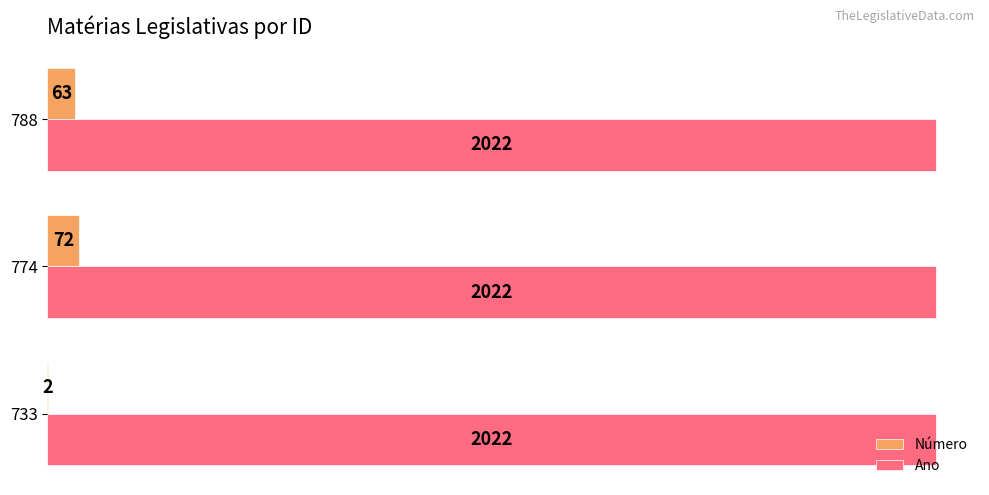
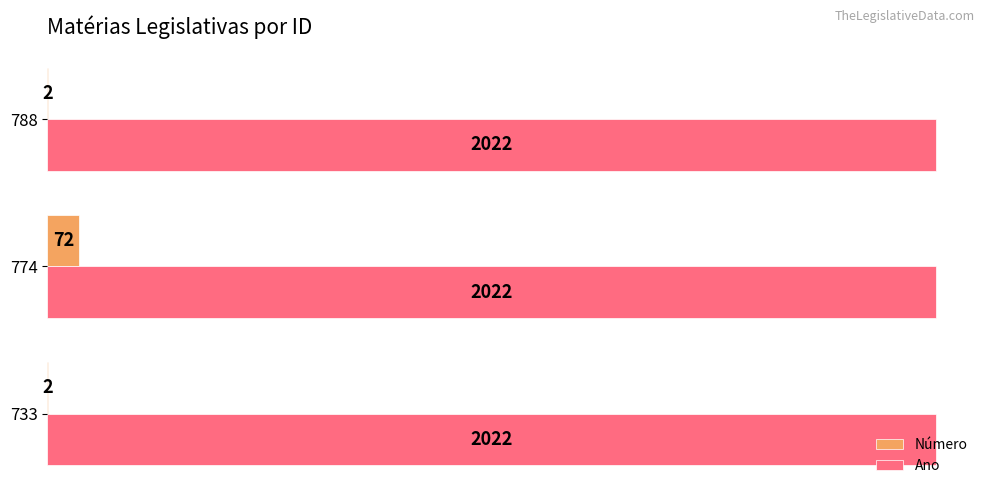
Número, 788: 63 -> 2
